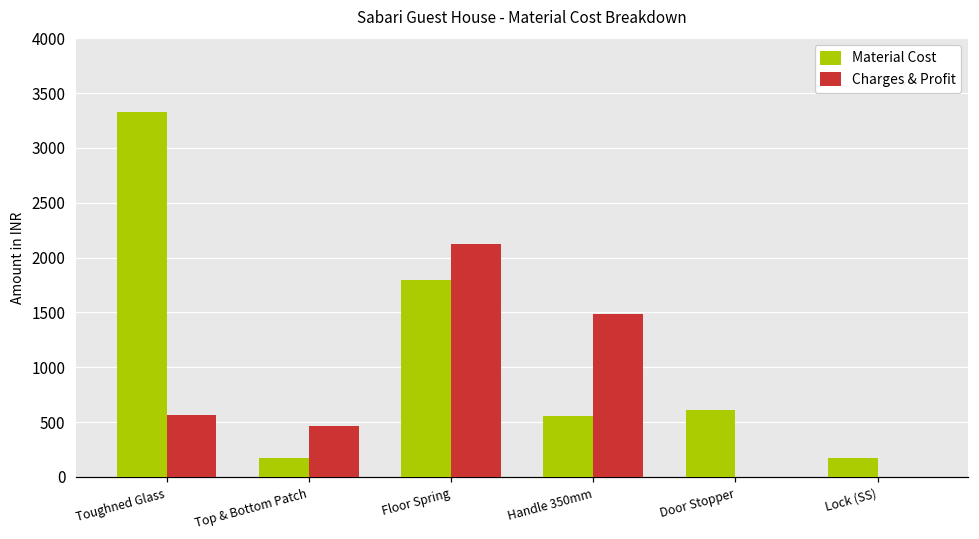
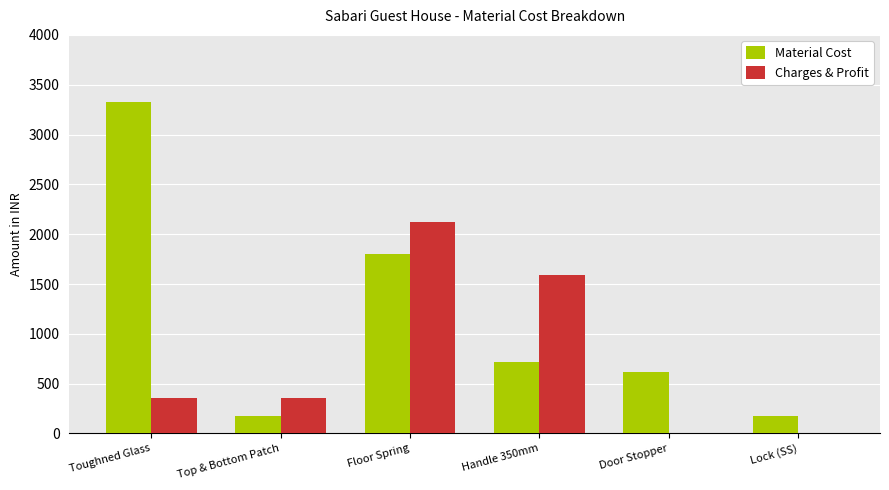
Charges & Profit, Toughned Glass: 600 -> 400
Charges & Profit, Top & Bottom Patch: 500 -> 400
Material Cost, Handle 350mm: 600 -> 700
Charges & Profit, Handle 350mm: 1500 -> 1600
